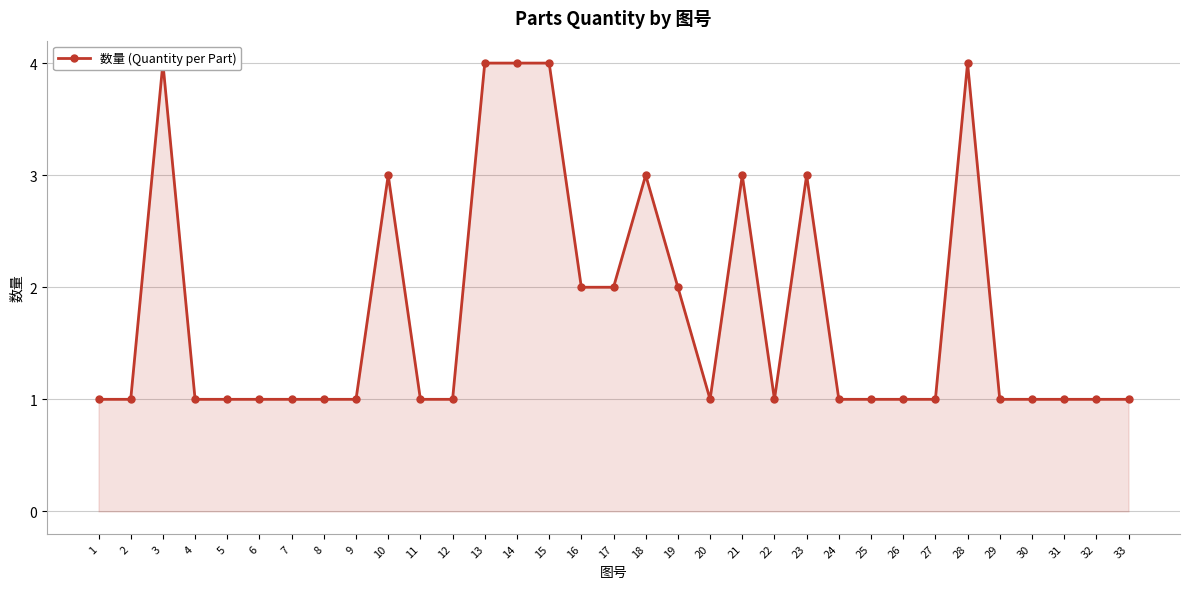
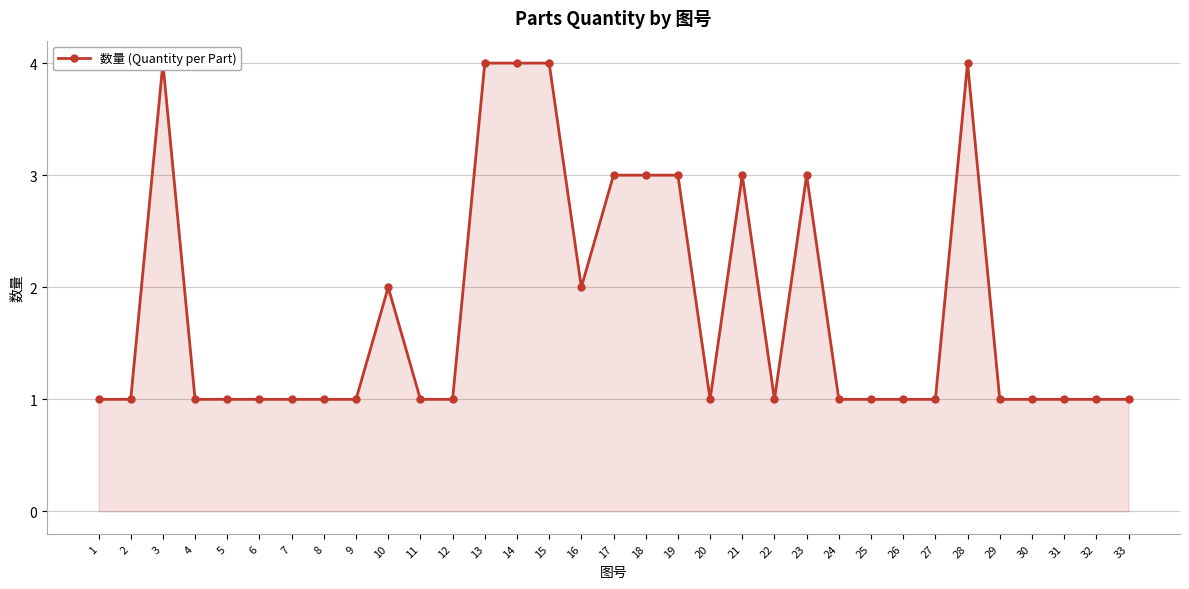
10: 3 -> 2
17: 2 -> 3
19: 2 -> 3
